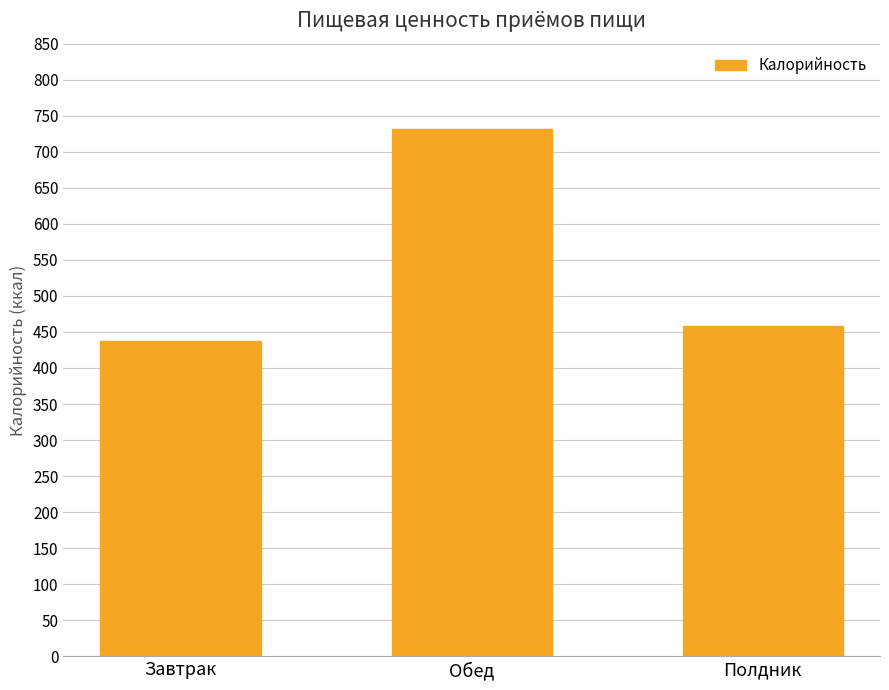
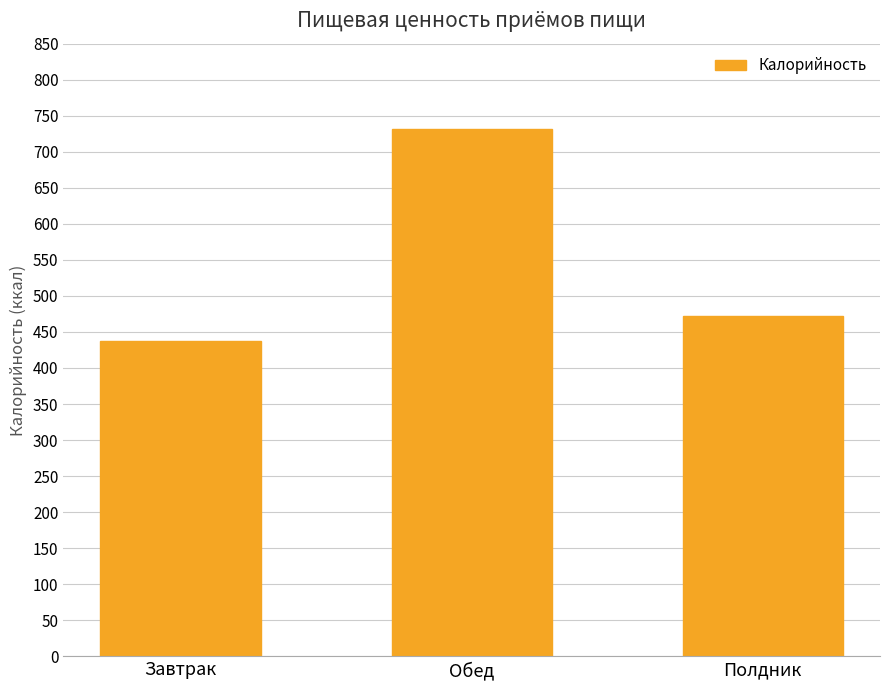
Полдник: 460 -> 470
